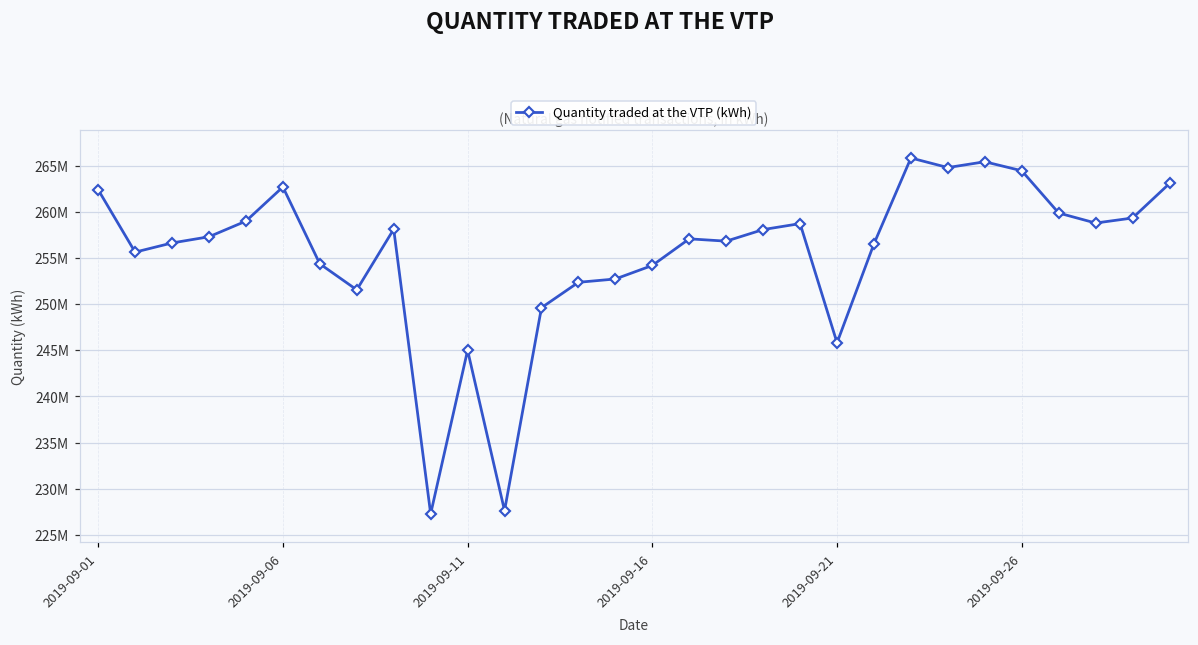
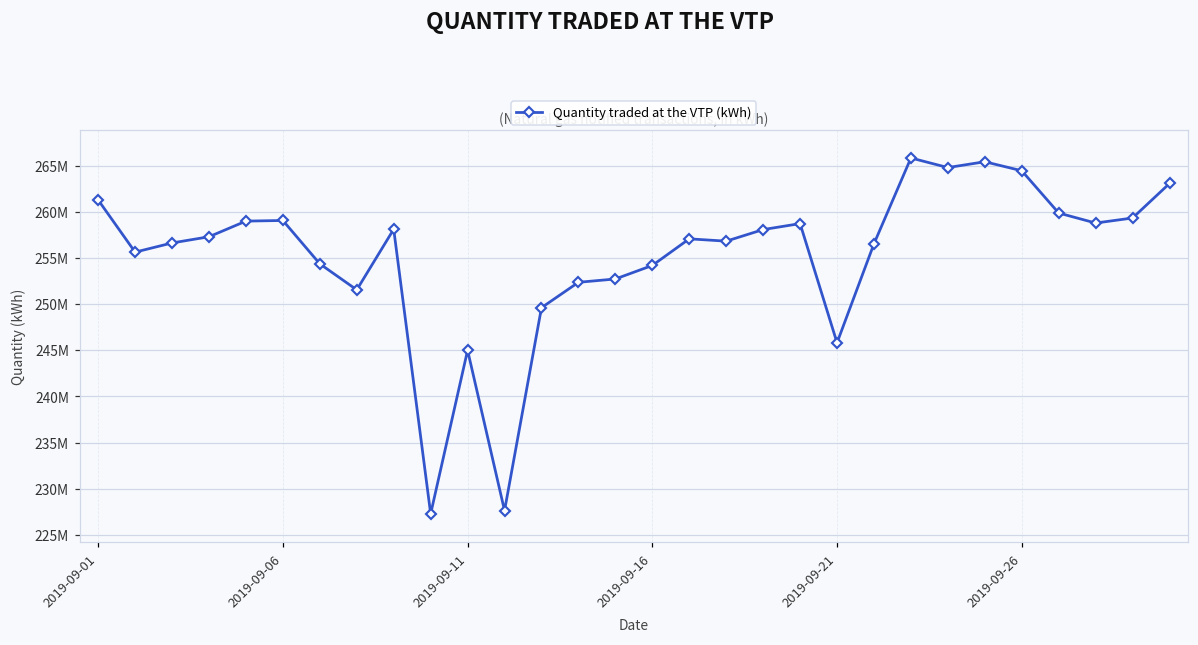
2019-09-01: 262000000 -> 261000000
2019-09-06: 263000000 -> 259000000
